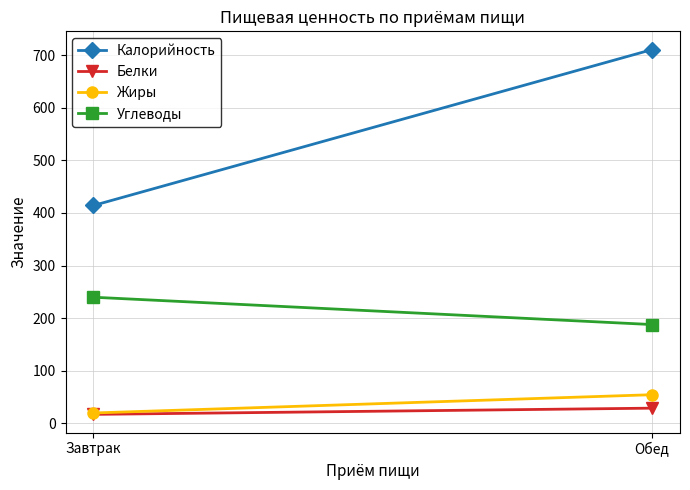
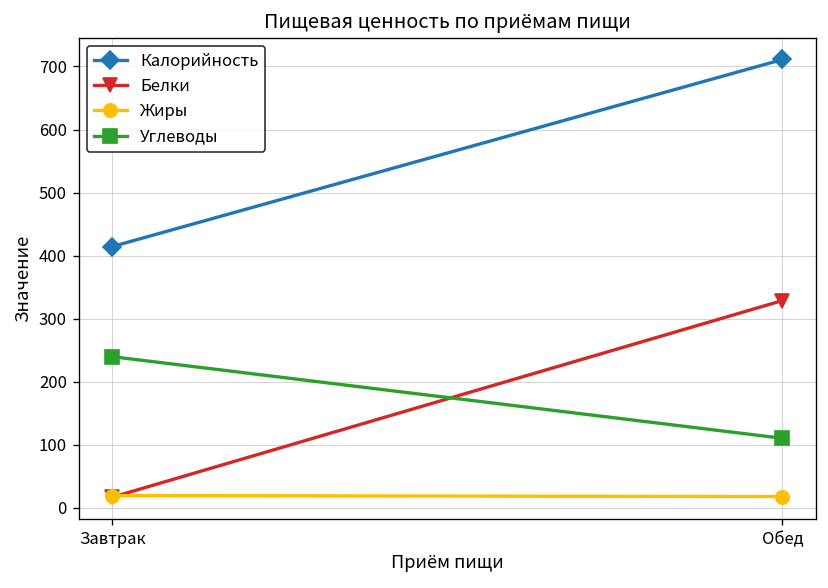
Белки, Обед: 30 -> 330
Жиры, Обед: 50 -> 20
Углеводы, Обед: 190 -> 110
